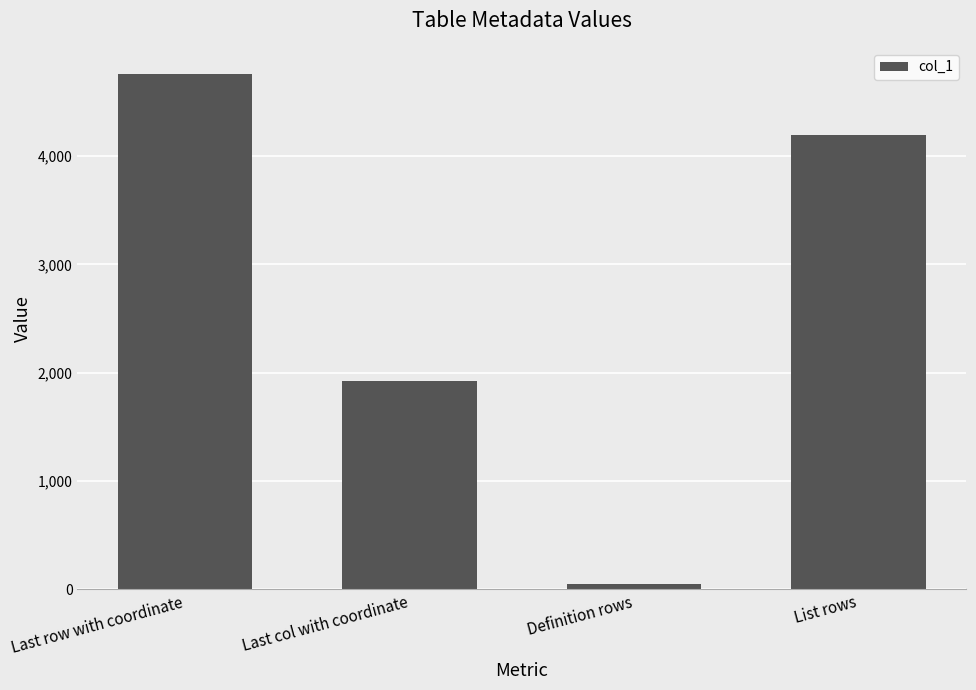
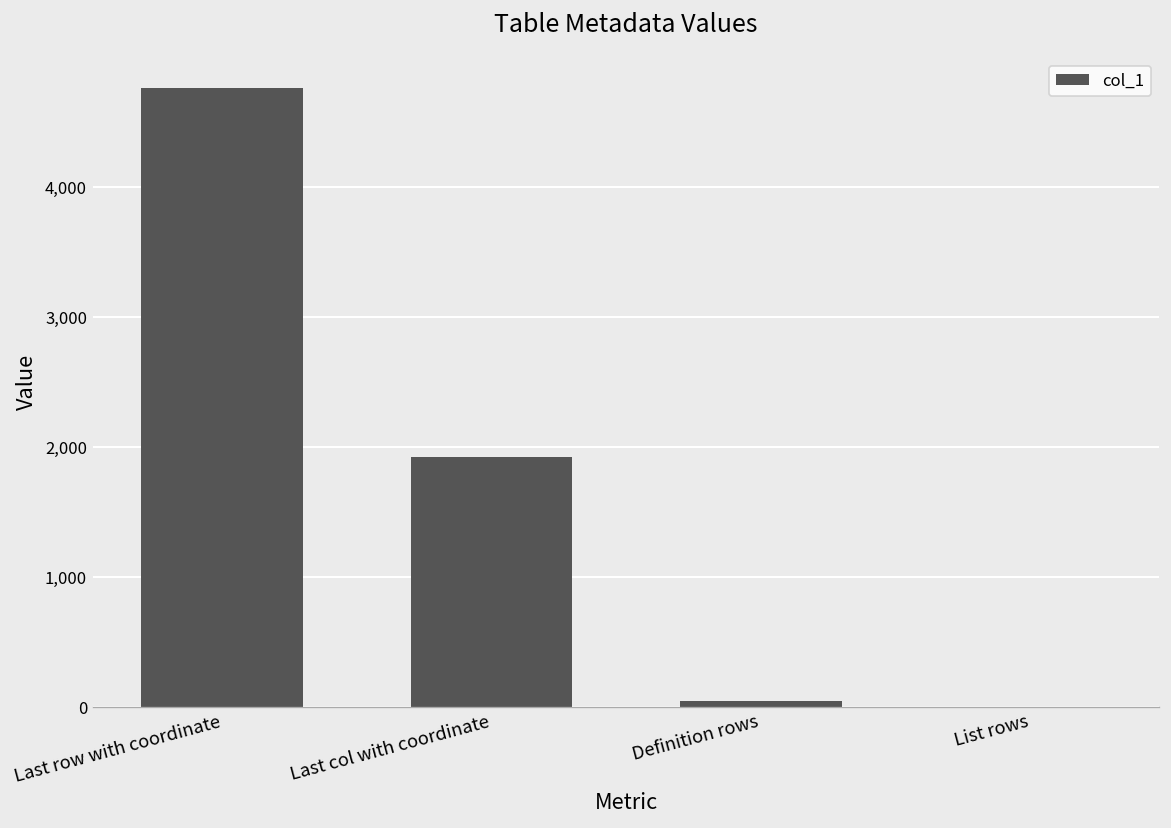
List rows: 4,200 -> 10
